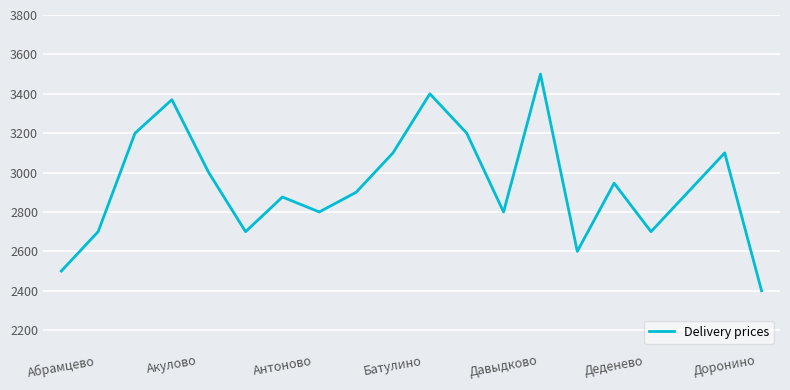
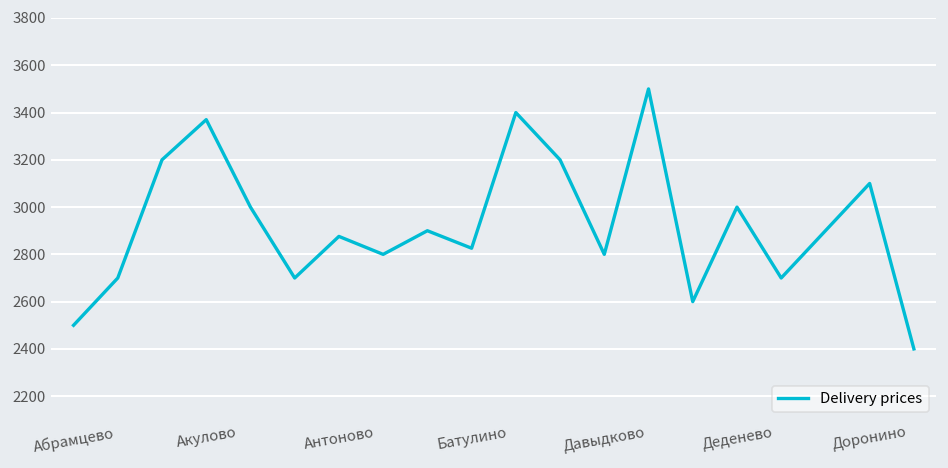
Батулино: 3100 -> 2830
Деденево: 2950 -> 3000
